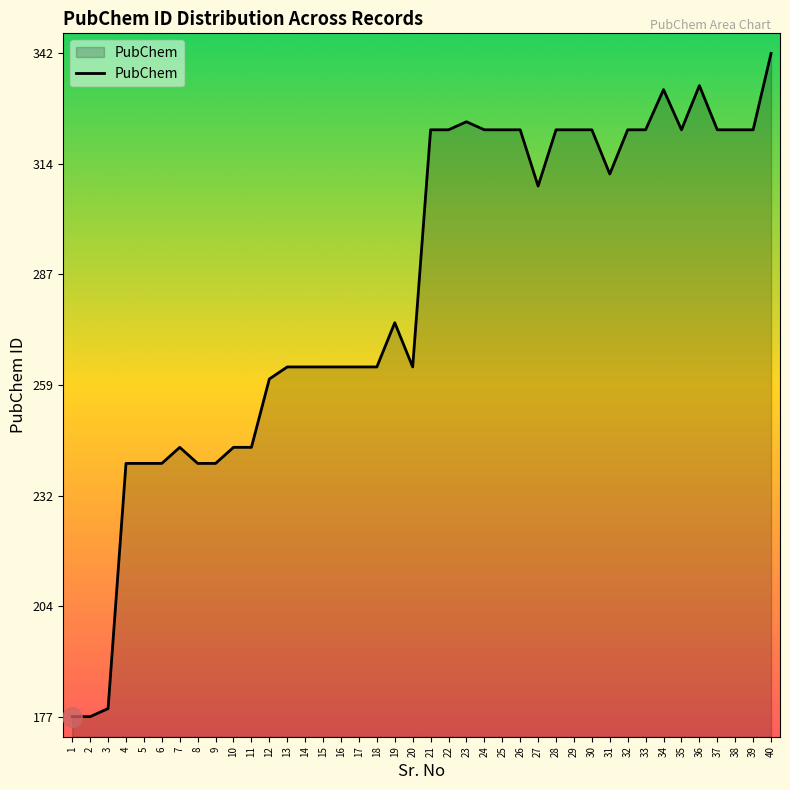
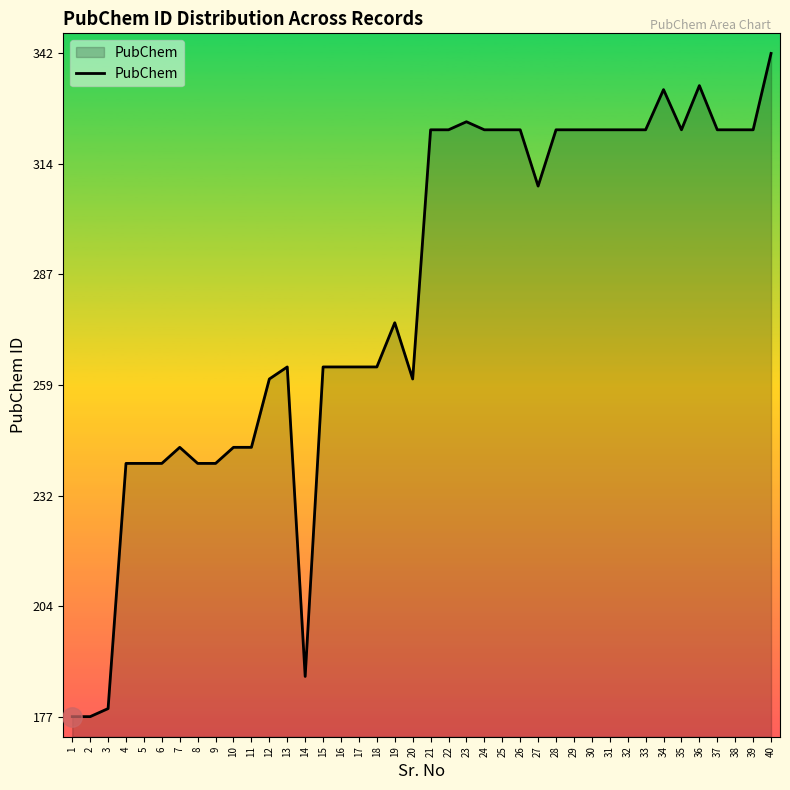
PubChem, 14: 264 -> 187
PubChem, 20: 264 -> 261
PubChem, 31: 312 -> 323
